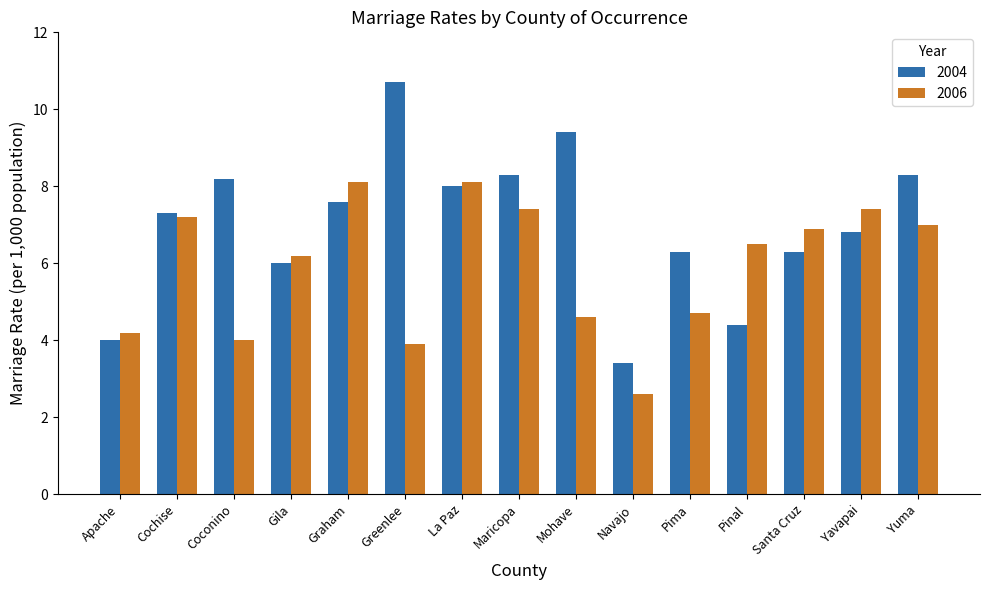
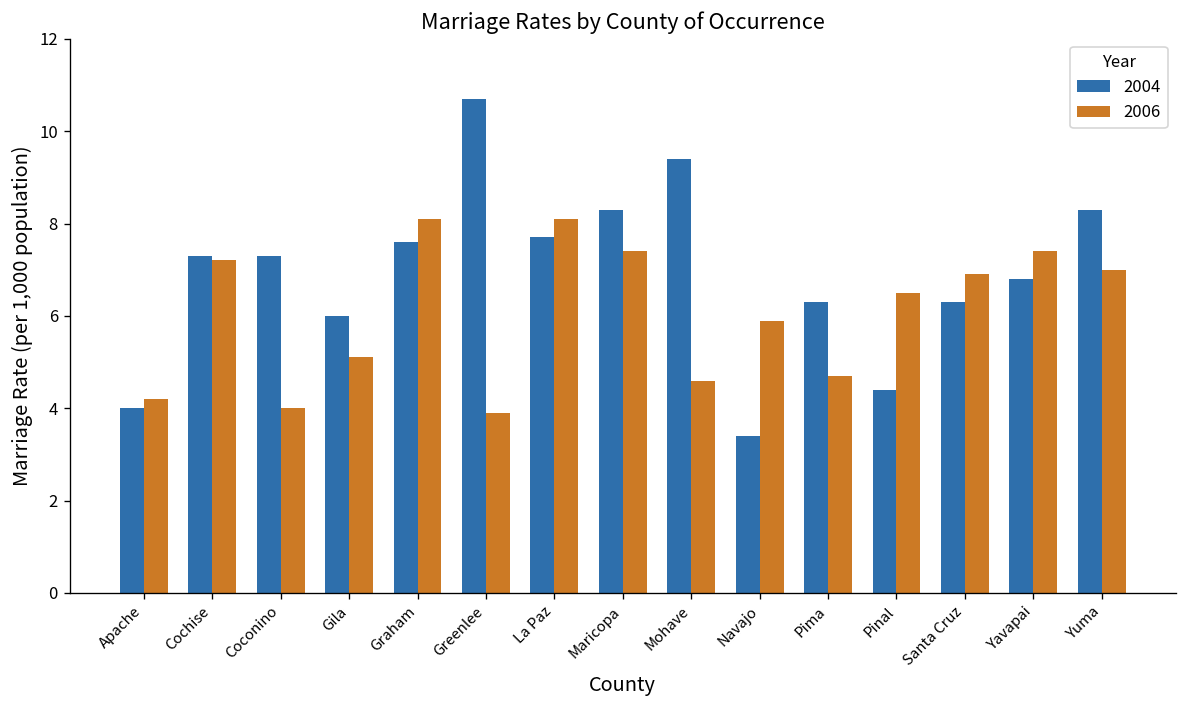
2004, Coconino: 8.2 -> 7.3
2006, Gila: 6.2 -> 5.1
2004, La Paz: 8.0 -> 7.7
2006, Navajo: 2.6 -> 5.9
